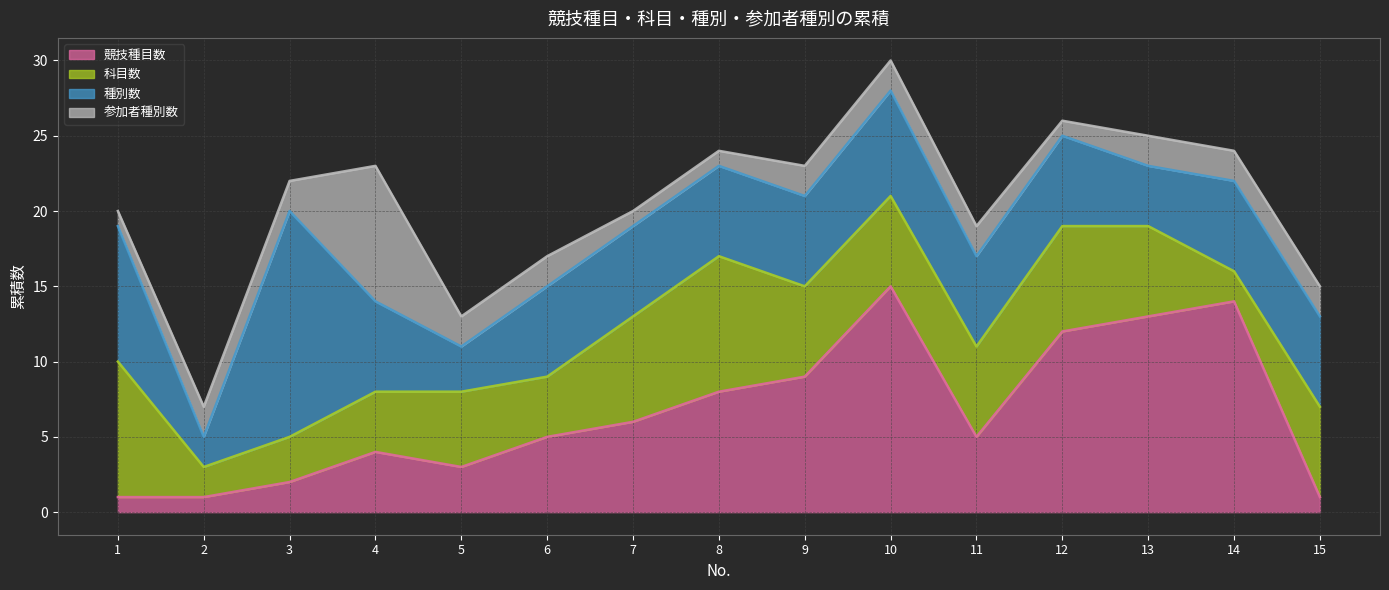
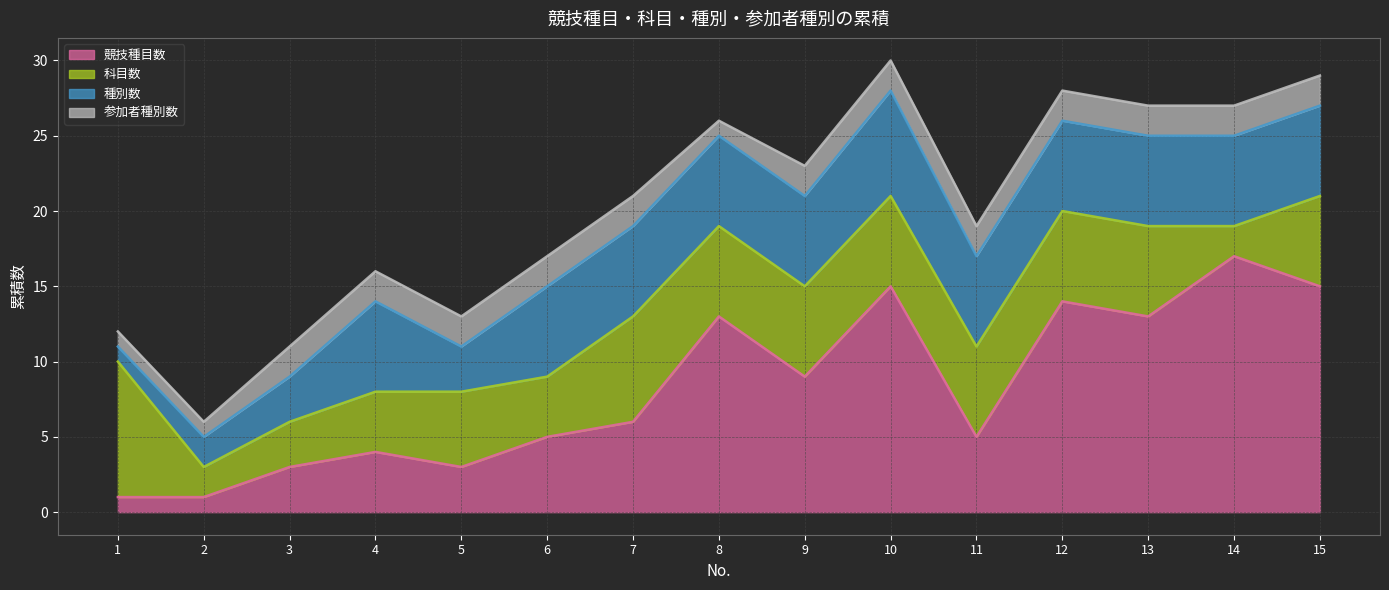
種別数, 1: 9 -> 1
参加者種別数, 2: 2 -> 1
競技種目数, 3: 2 -> 3
種別数, 3: 15 -> 3
参加者種別数, 4: 9 -> 2
参加者種別数, 7: 1 -> 2
競技種目数, 8: 8 -> 13
科目数, 8: 9 -> 6
競技種目数, 12: 12 -> 14
科目数, 12: 7 -> 6
参加者種別数, 12: 1 -> 2
種別数, 13: 4 -> 6
競技種目数, 14: 14 -> 17
競技種目数, 15: 1 -> 15
